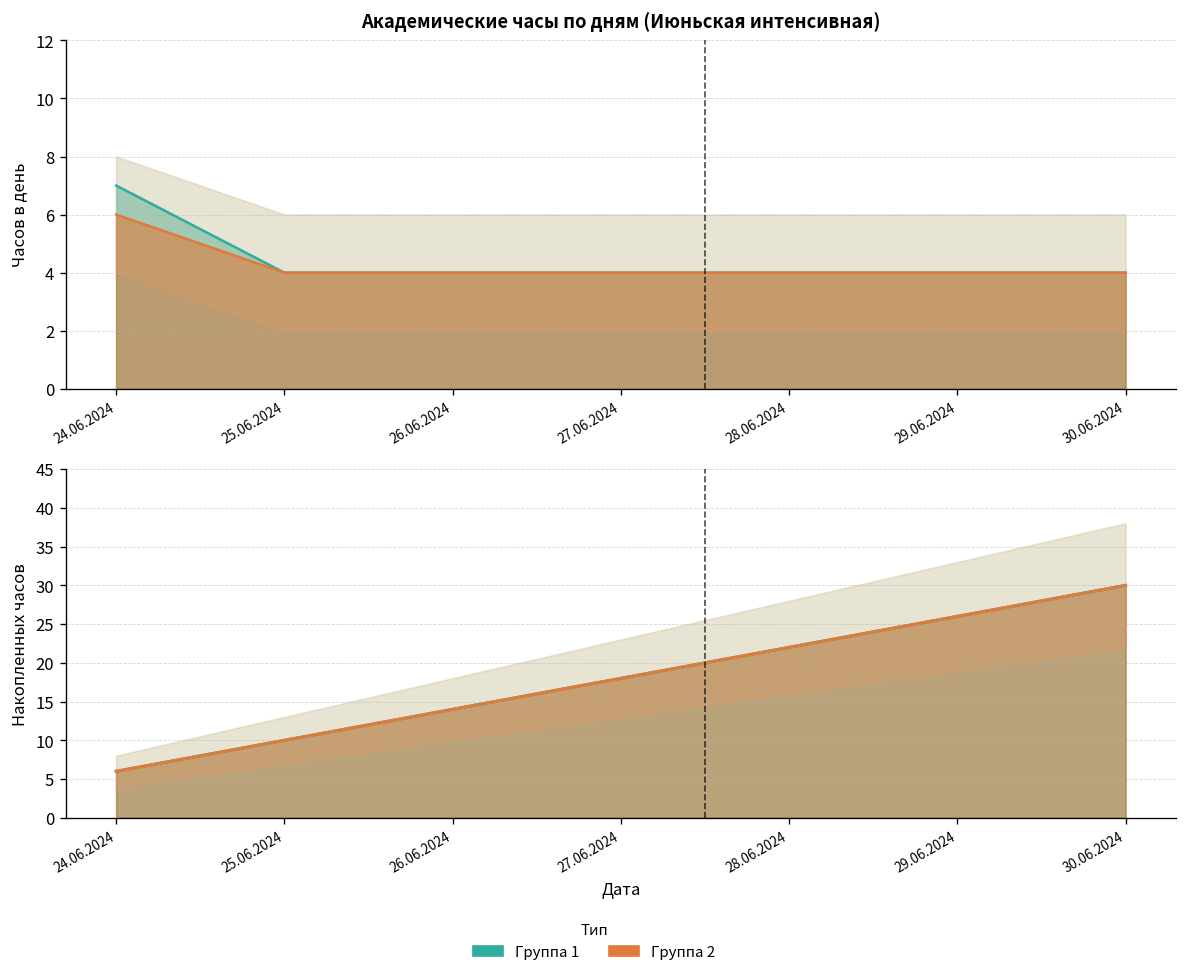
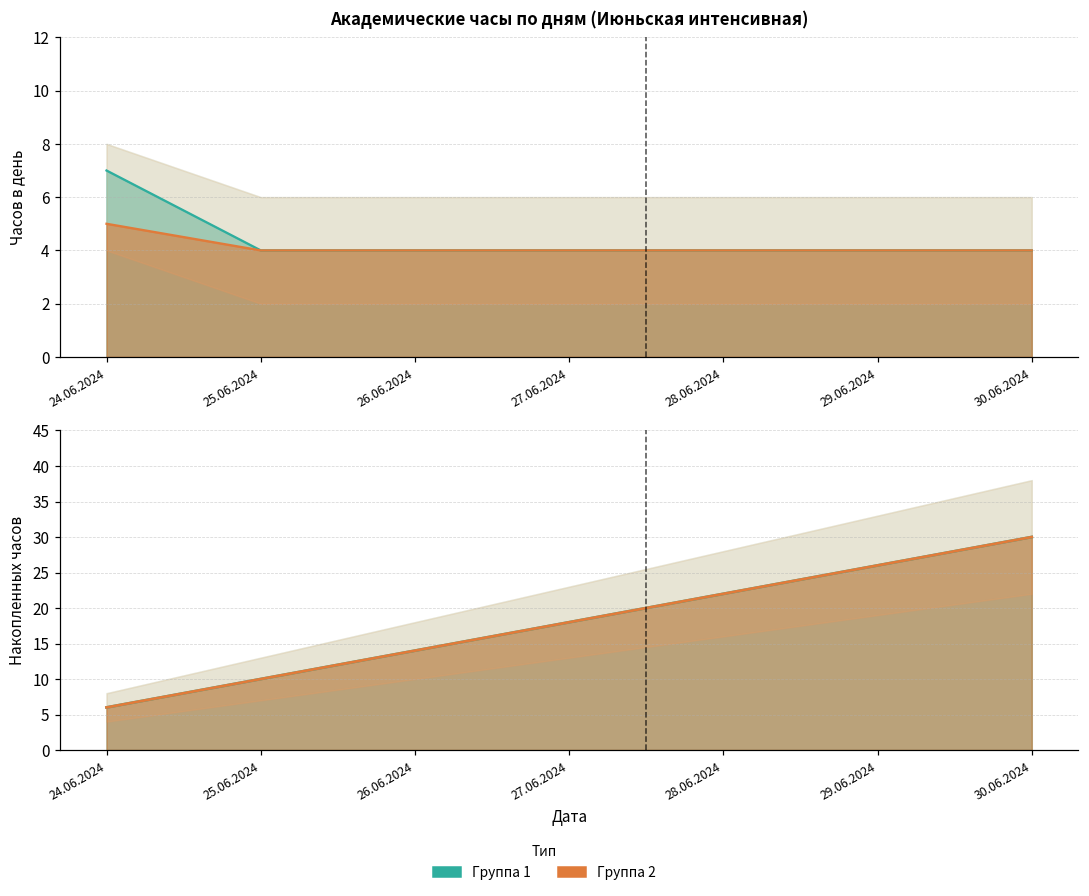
Академические часы по дням (Июньская интенсивная), Группа 2, 24.06.2024: 6 -> 5
